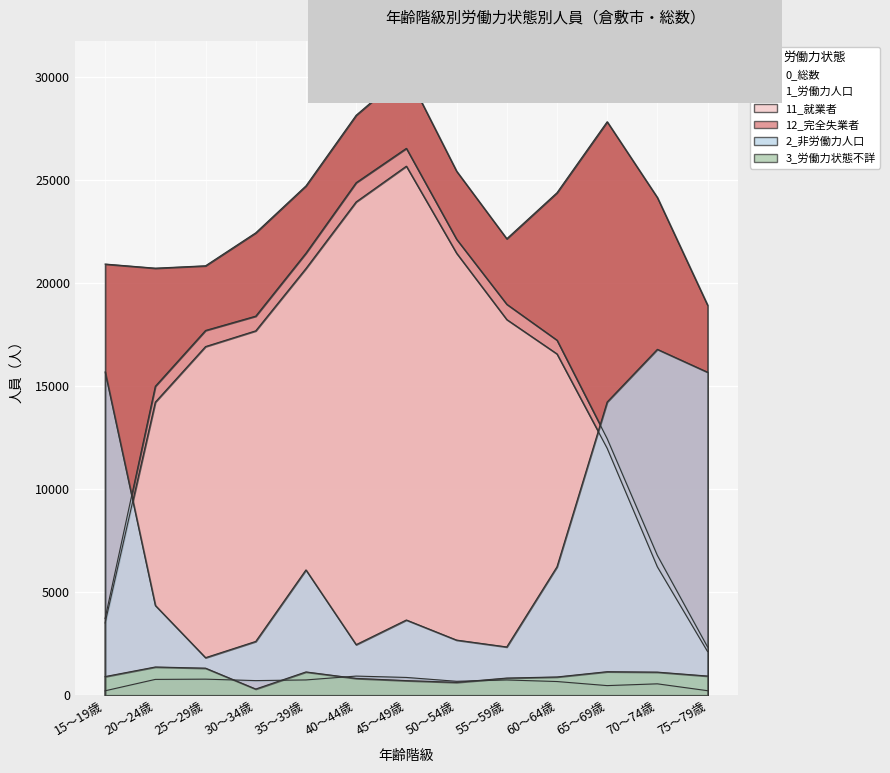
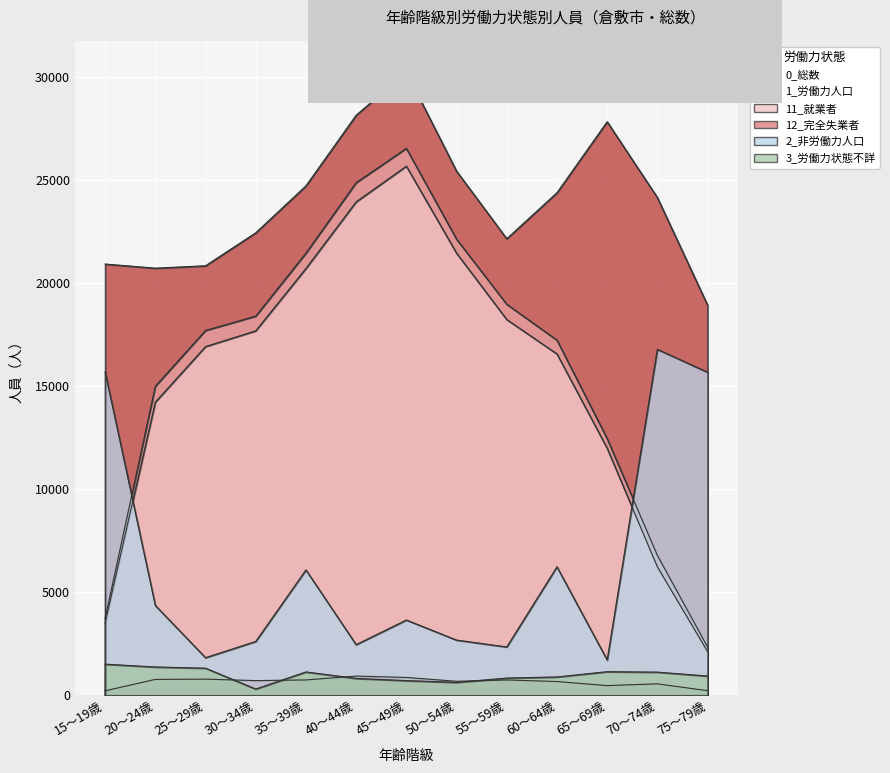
3_労働力状態不詳, 15～19歳: 900 -> 1500
2_非労働力人口, 65～69歳: 14200 -> 1700
